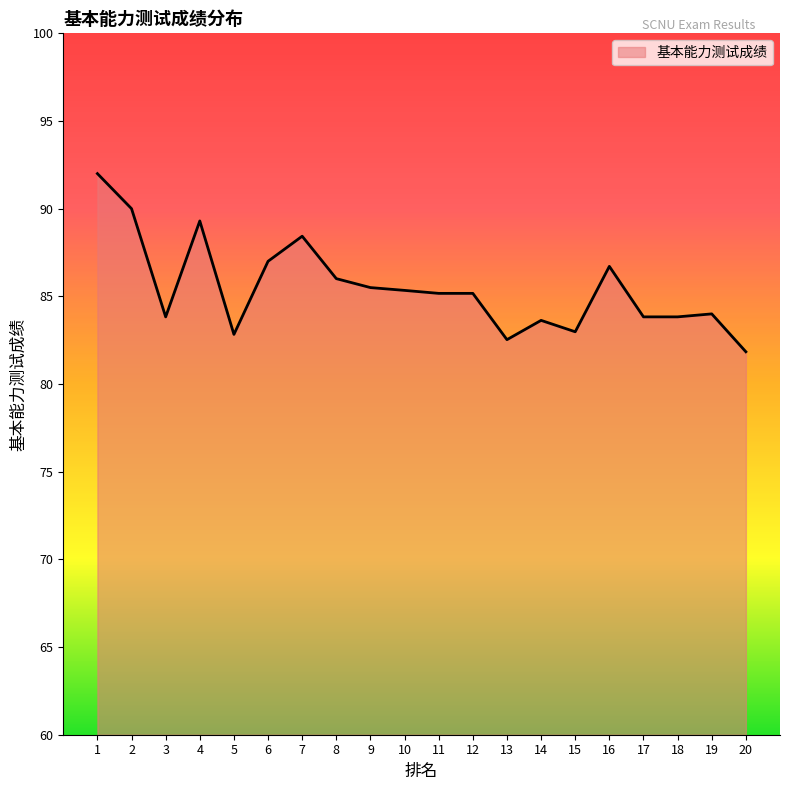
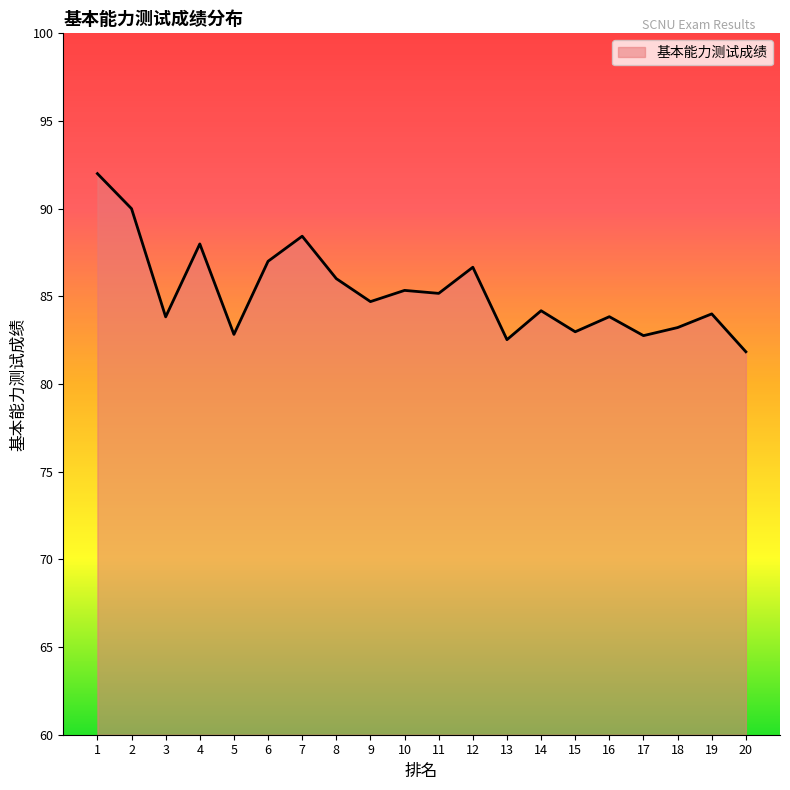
4: 89.3 -> 88.0
9: 85.5 -> 84.7
12: 85.2 -> 86.7
14: 83.6 -> 84.2
16: 86.7 -> 83.8
17: 83.8 -> 82.8
18: 83.8 -> 83.2
